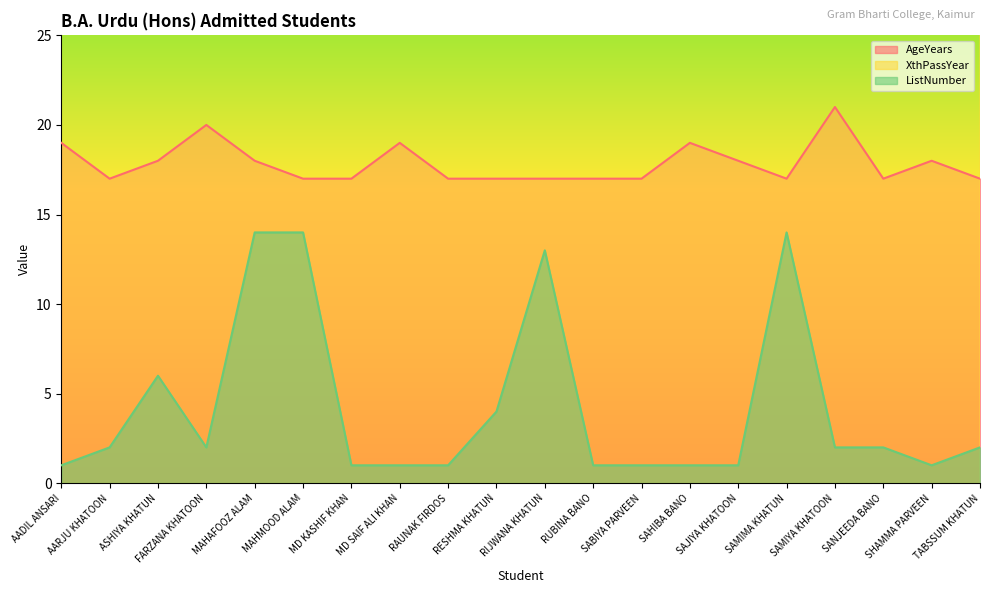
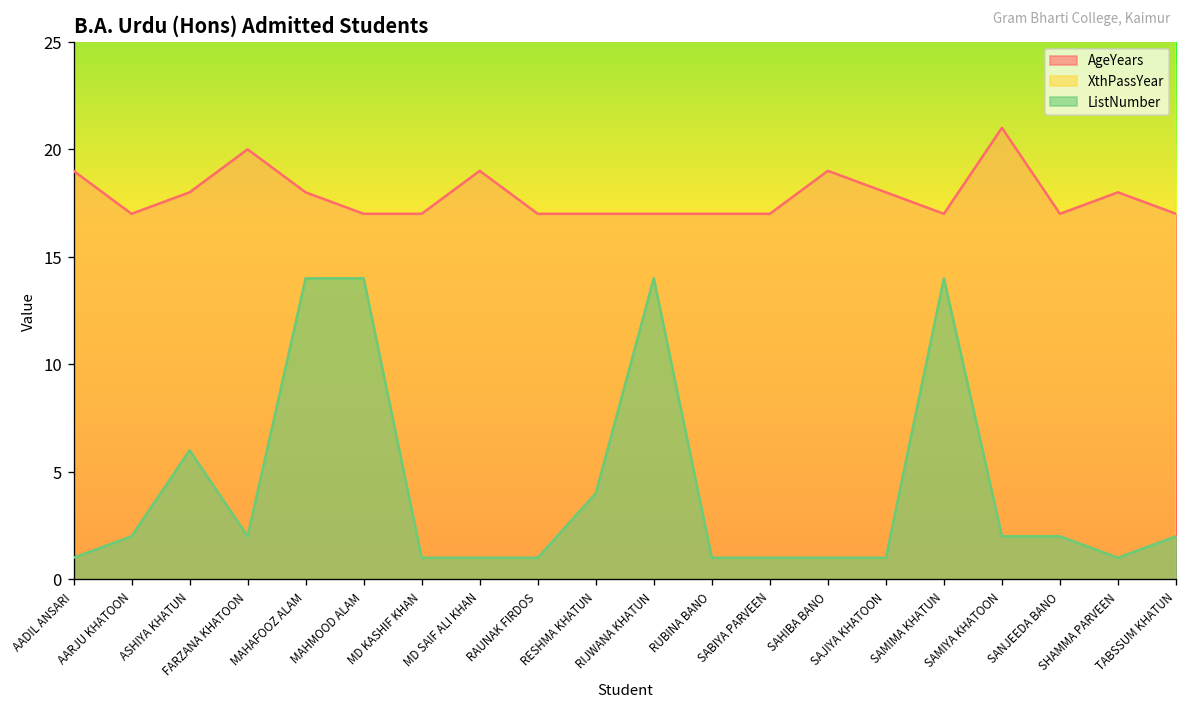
ListNumber, RIJWANA KHATUN: 13 -> 14
